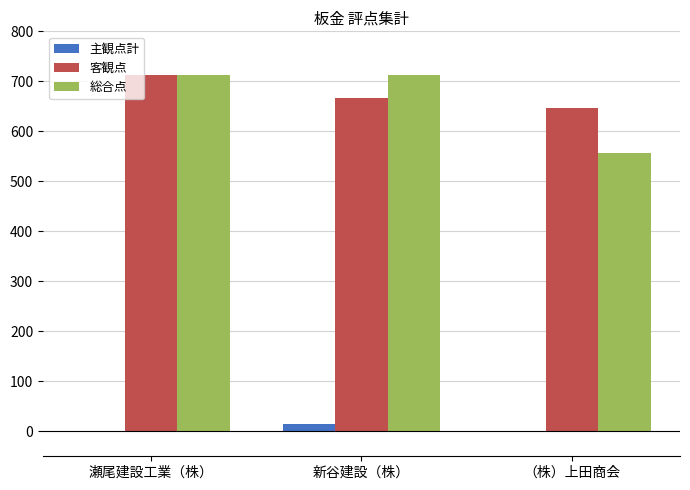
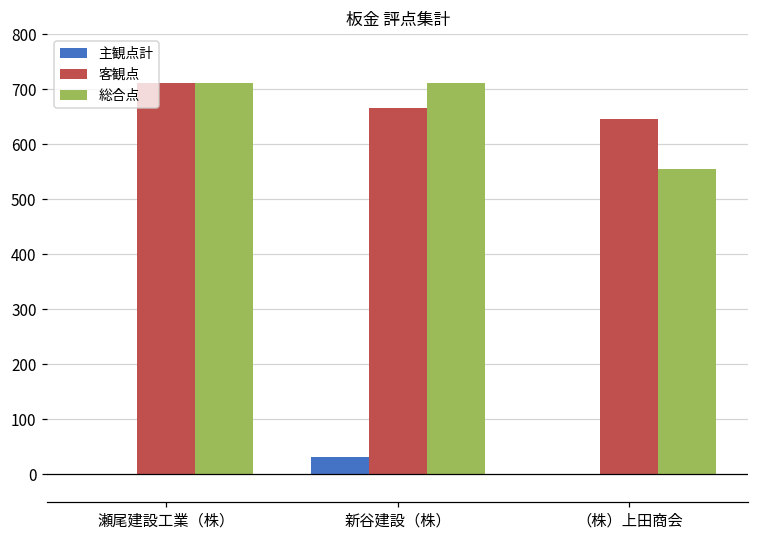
主観点計, 新谷建設（株）: 20 -> 30
